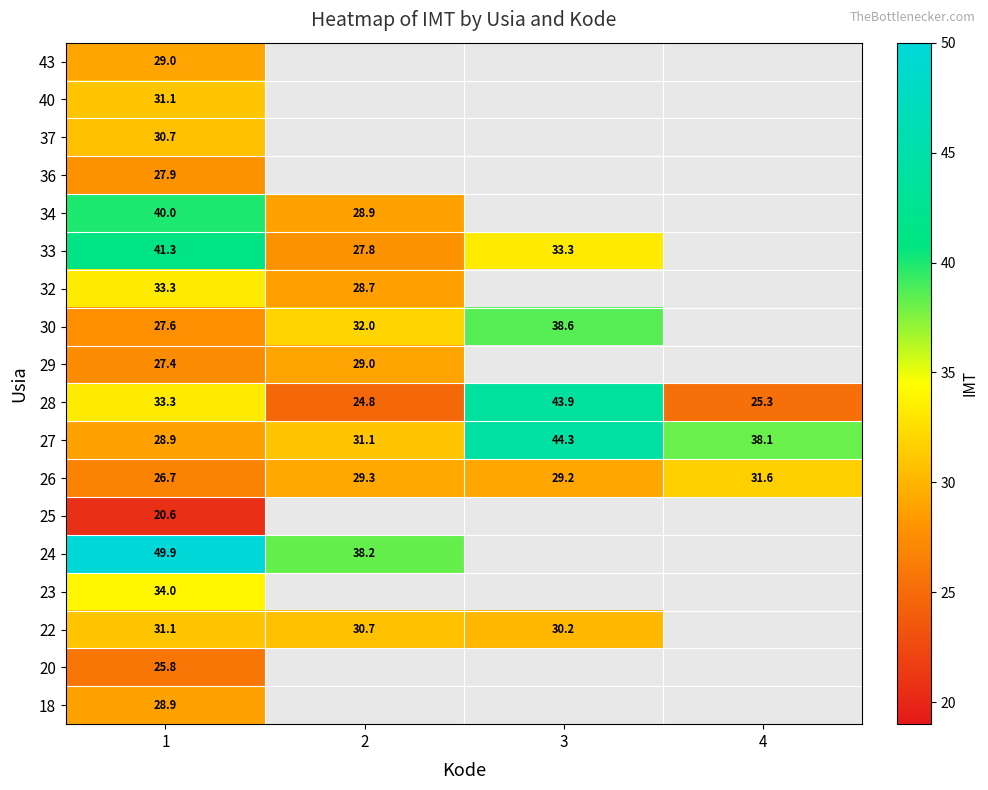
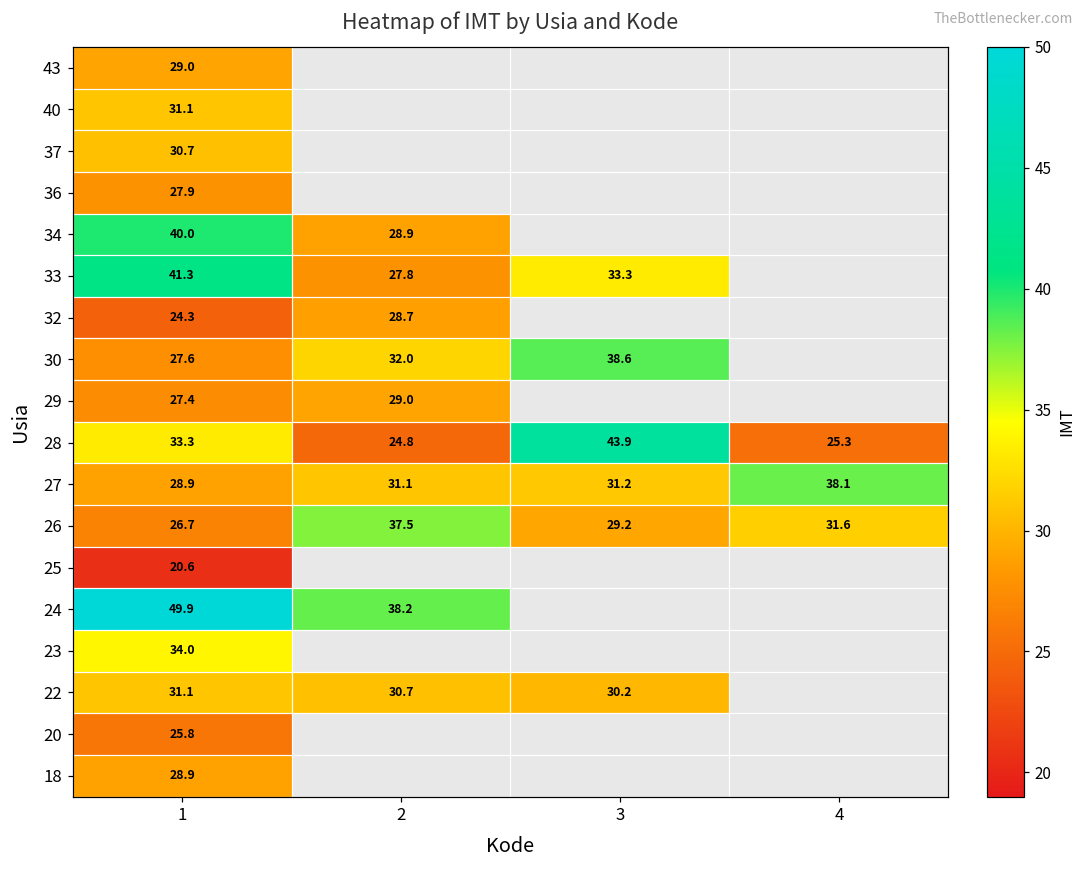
32, 1: 33.3 -> 24.3
27, 3: 44.3 -> 31.2
26, 2: 29.3 -> 37.5
